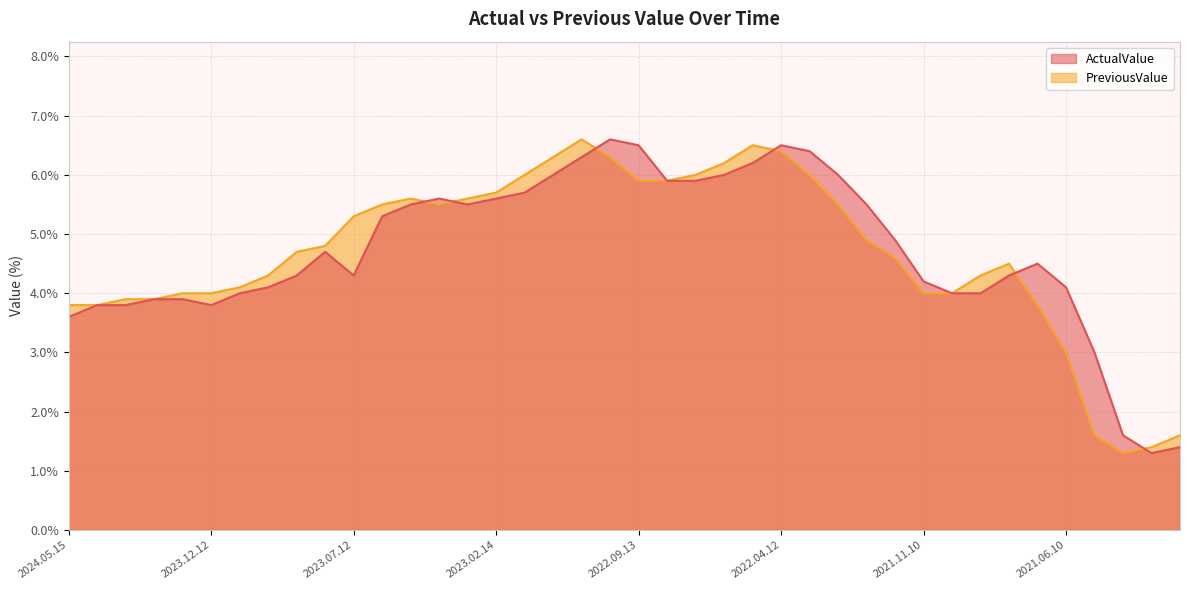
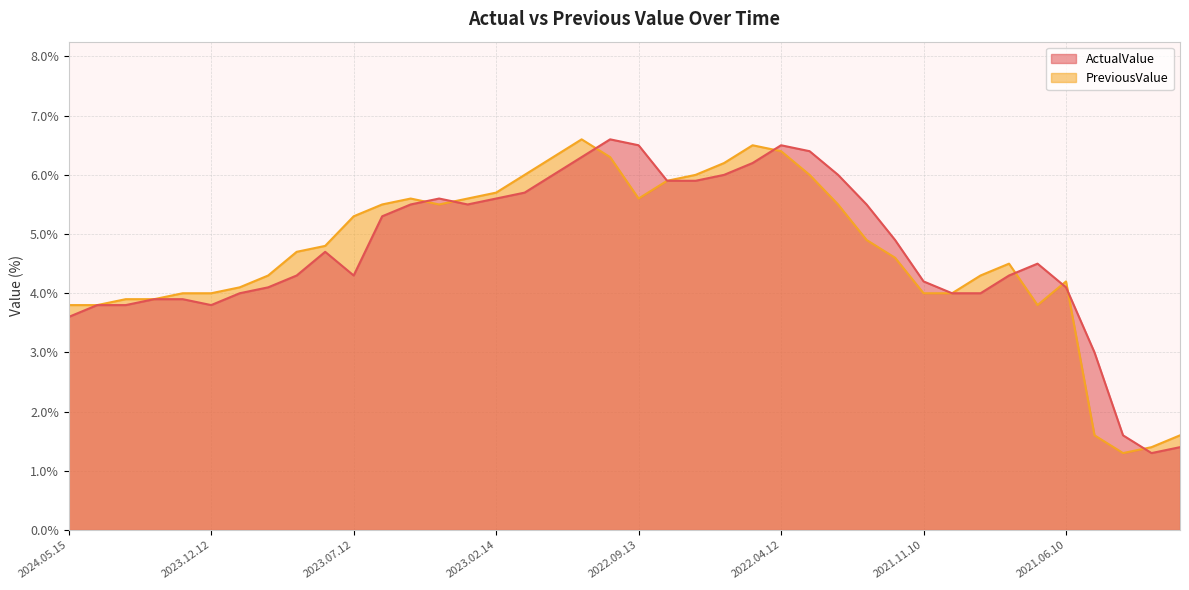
PreviousValue, 2022.09.13: 5.9% -> 5.6%
PreviousValue, 2021.06.10: 3.0% -> 4.2%
